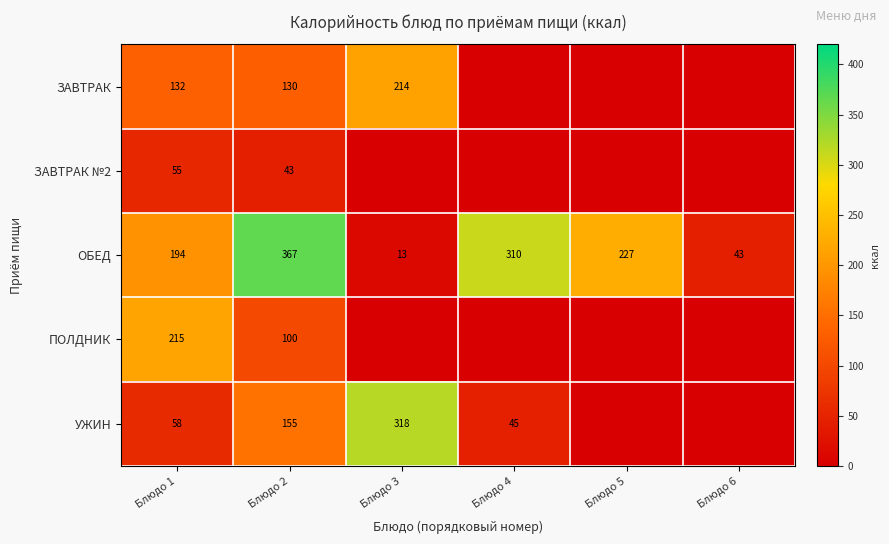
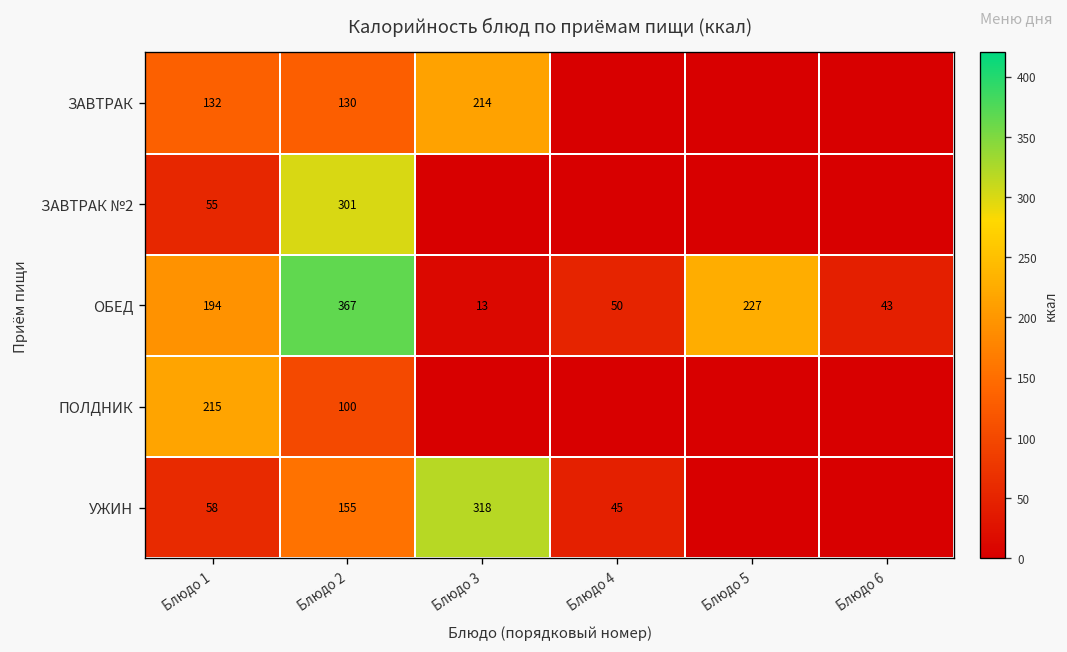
ЗАВТРАК №2, Блюдо 2: 43 -> 301
ОБЕД, Блюдо 4: 310 -> 50
